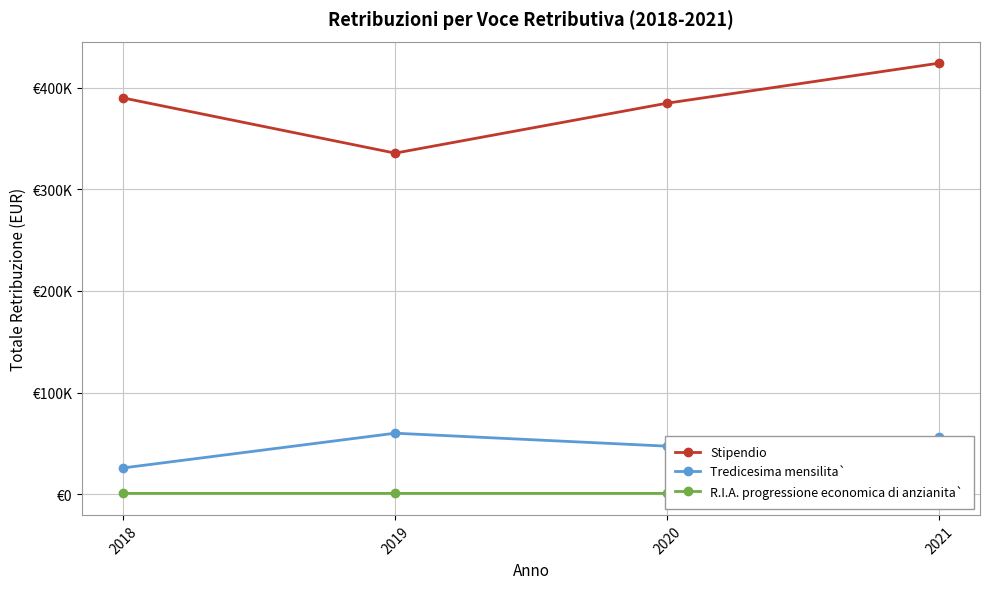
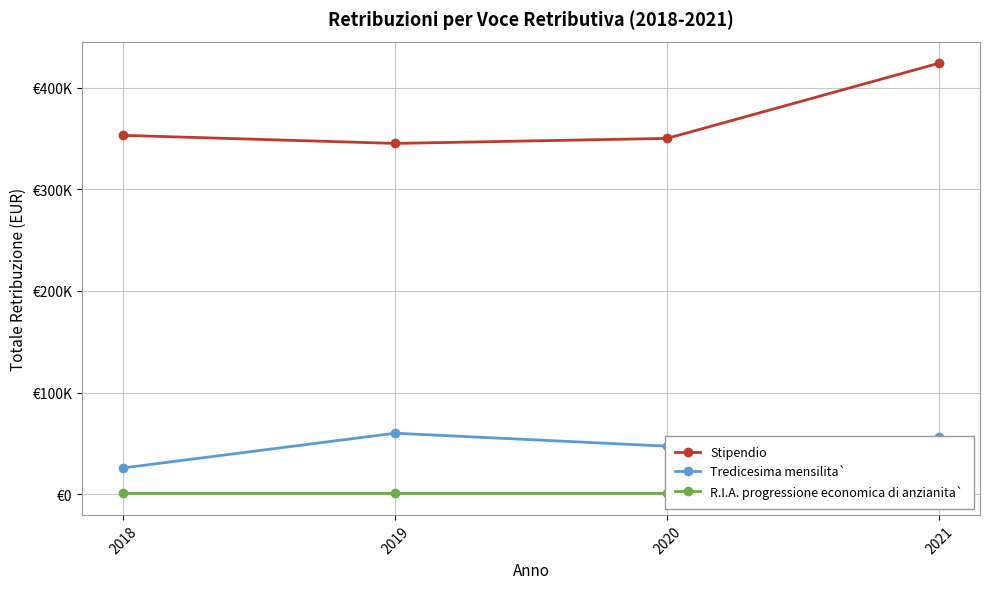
Stipendio, 2018: €390000 -> €353000
Stipendio, 2019: €336000 -> €345000
Stipendio, 2020: €385000 -> €350000
